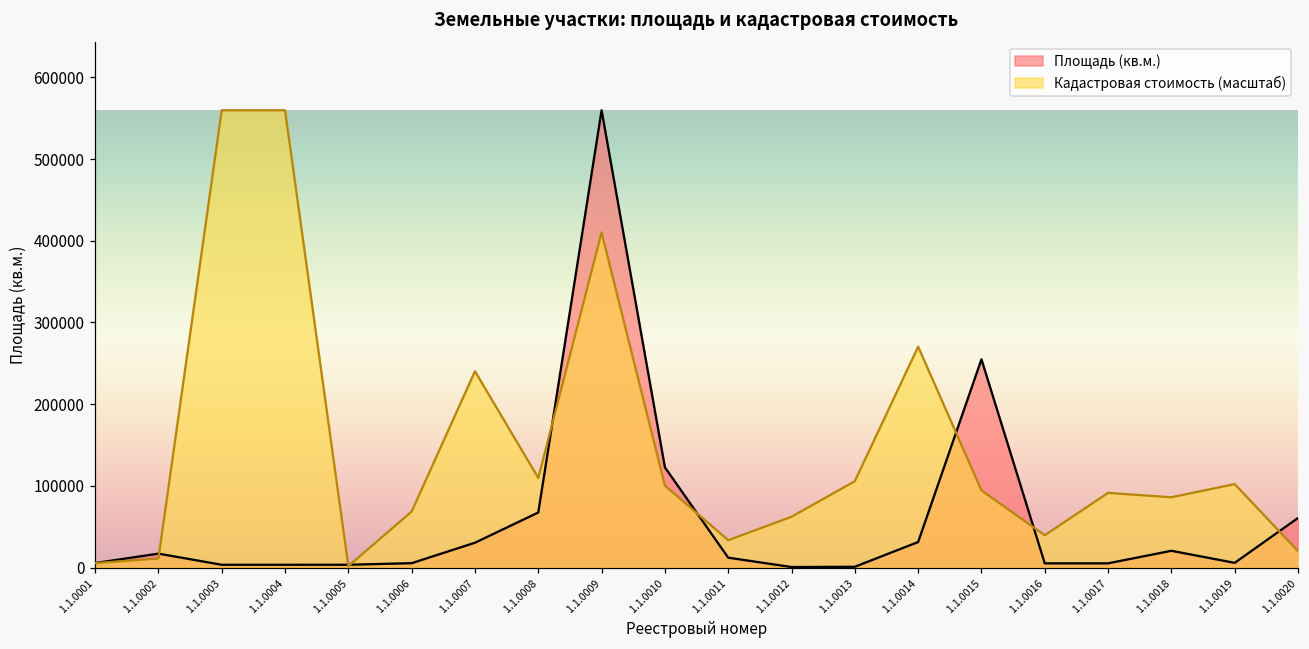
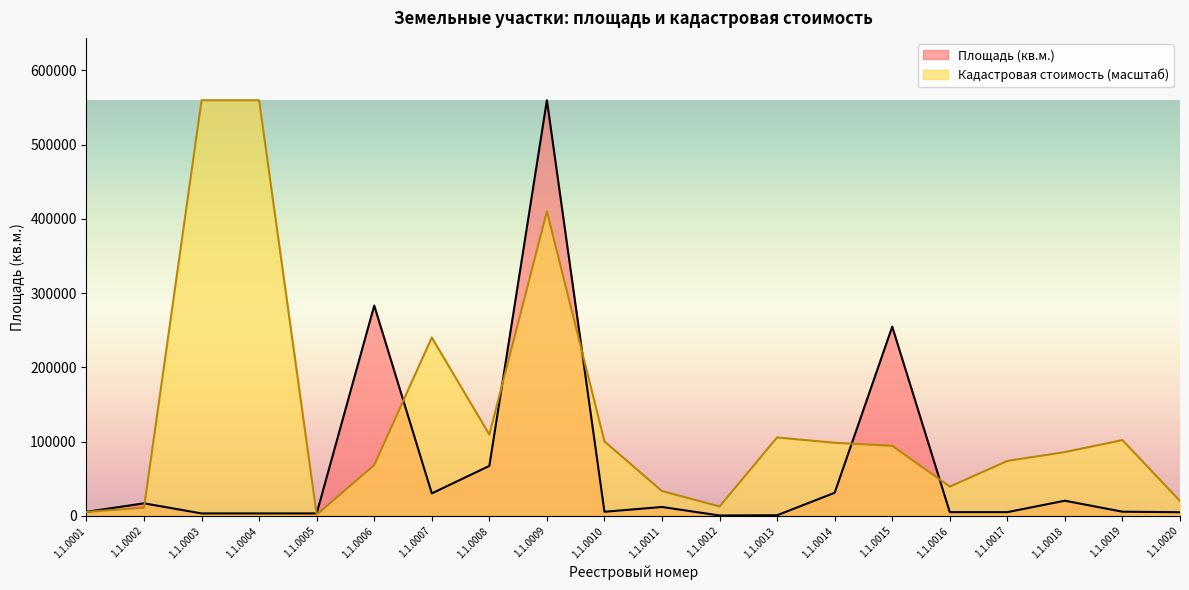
Площадь (кв.м.), 1.1.0006: 10000 -> 280000
Площадь (кв.м.), 1.1.0010: 120000 -> 10000
Кадастровая стоимость (масштаб), 1.1.0012: 60000 -> 10000
Кадастровая стоимость (масштаб), 1.1.0014: 270000 -> 100000
Кадастровая стоимость (масштаб), 1.1.0017: 90000 -> 70000
Площадь (кв.м.), 1.1.0020: 60000 -> 10000
